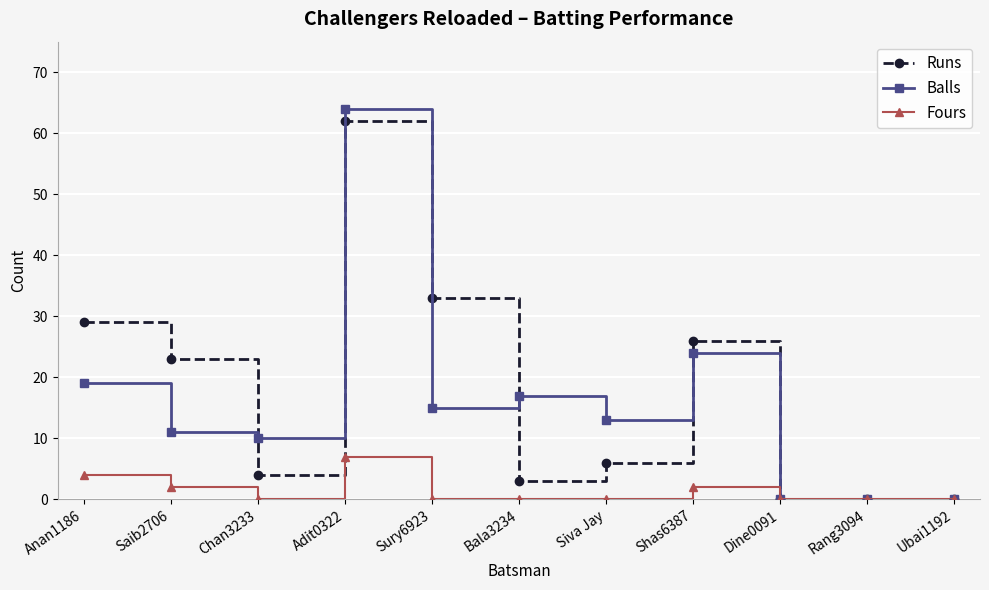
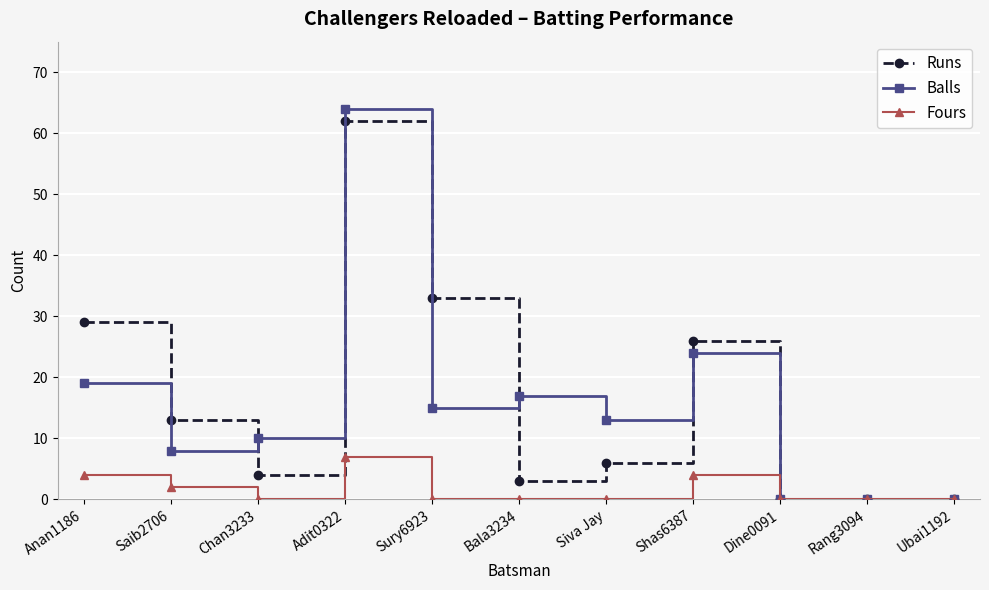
Runs, Saib2706: 23 -> 13
Balls, Saib2706: 11 -> 8
Fours, Shas6387: 2 -> 4
